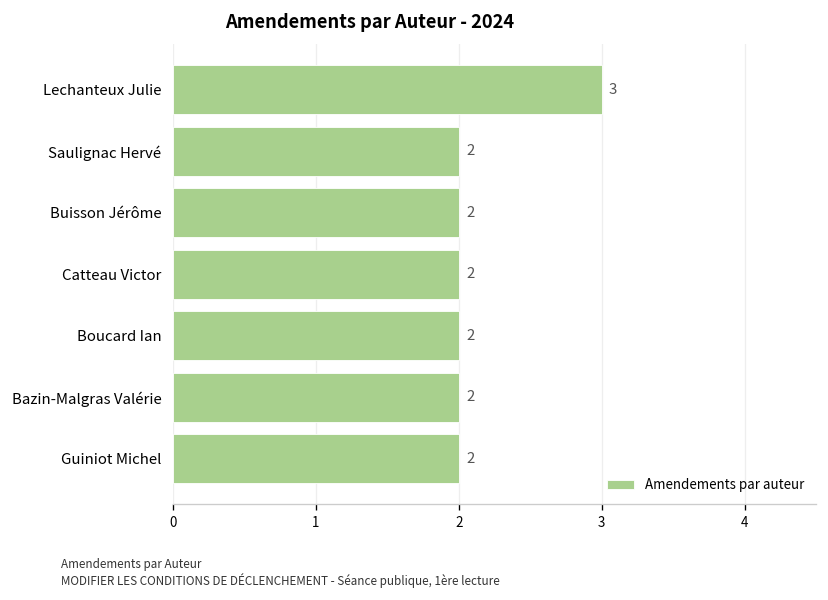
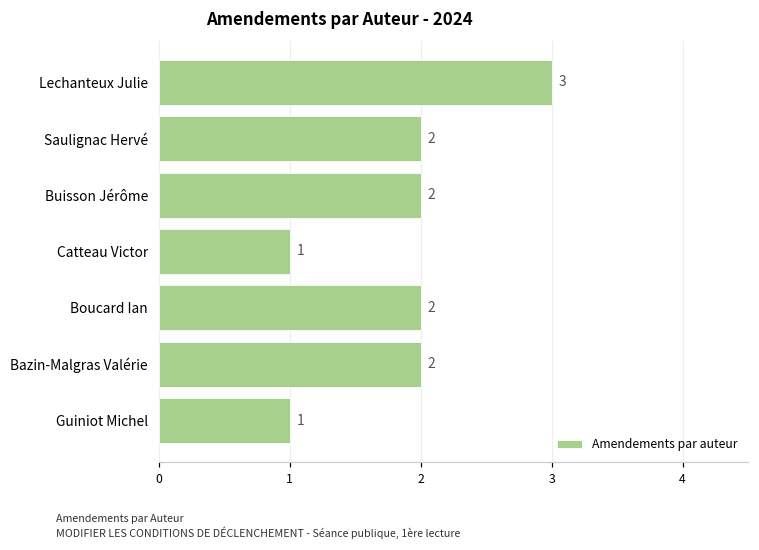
Catteau Victor: 2 -> 1
Guiniot Michel: 2 -> 1
